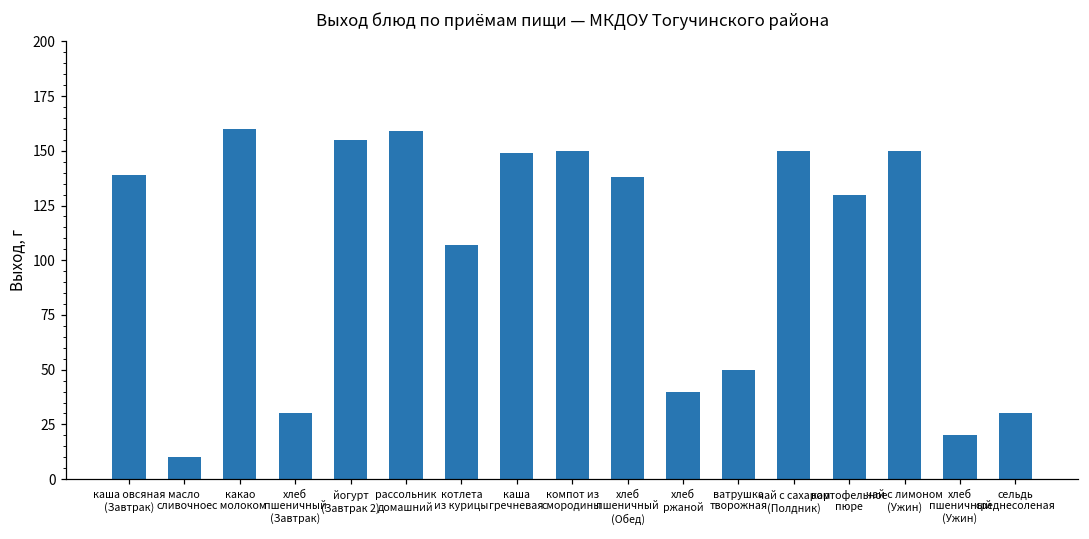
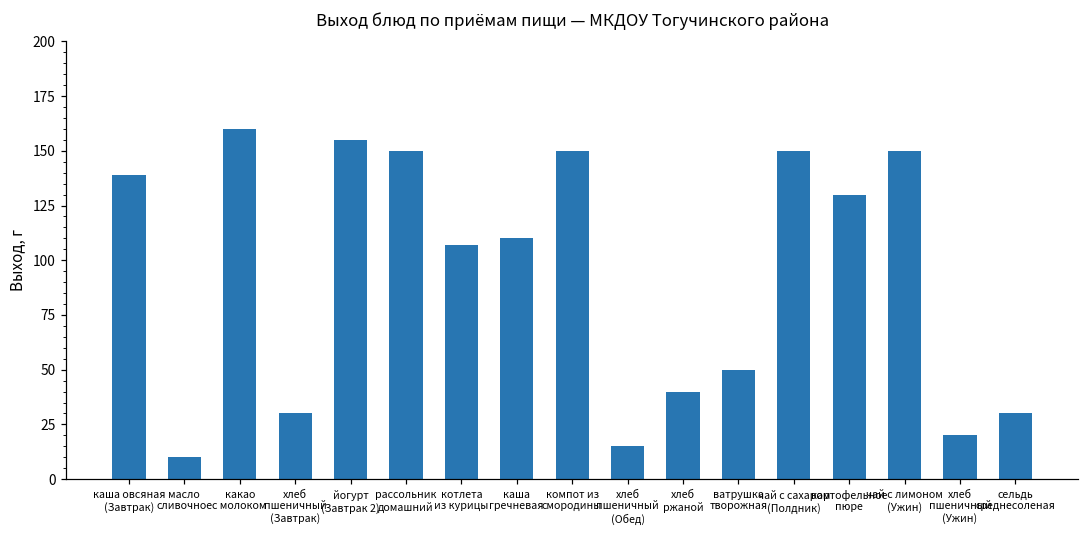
рассольник домашний: 159 -> 150
каша гречневая: 149 -> 110
хлеб пшеничный (Обед): 138 -> 15
